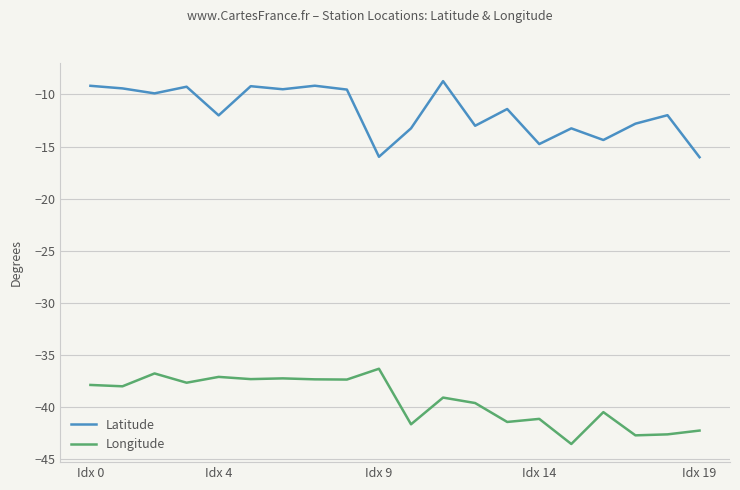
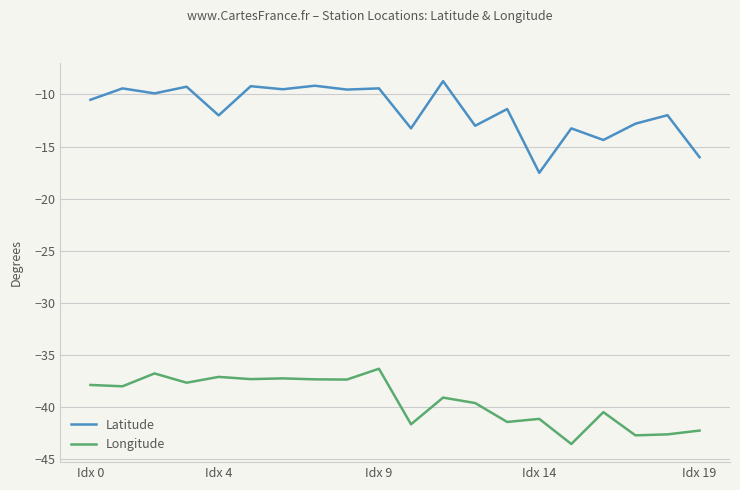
Latitude, Idx 0: -9.2 -> -10.5
Latitude, Idx 9: -16.0 -> -9.4
Latitude, Idx 14: -14.8 -> -17.5
